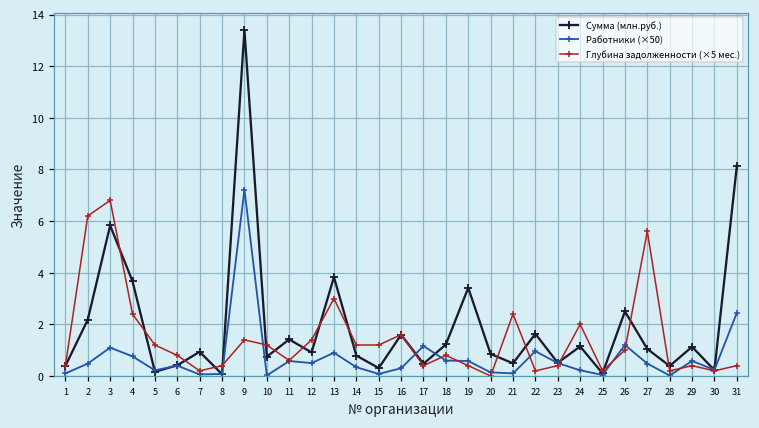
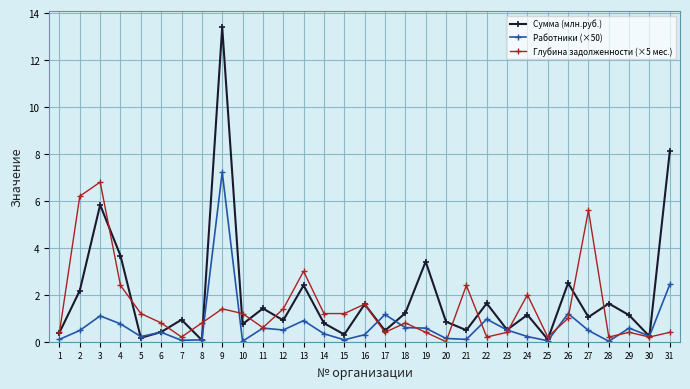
Глубина задолженности (×5 мес.), 8: 0.4 -> 0.8
Сумма (млн.руб.), 13: 3.8 -> 2.4
Сумма (млн.руб.), 28: 0.4 -> 1.6
